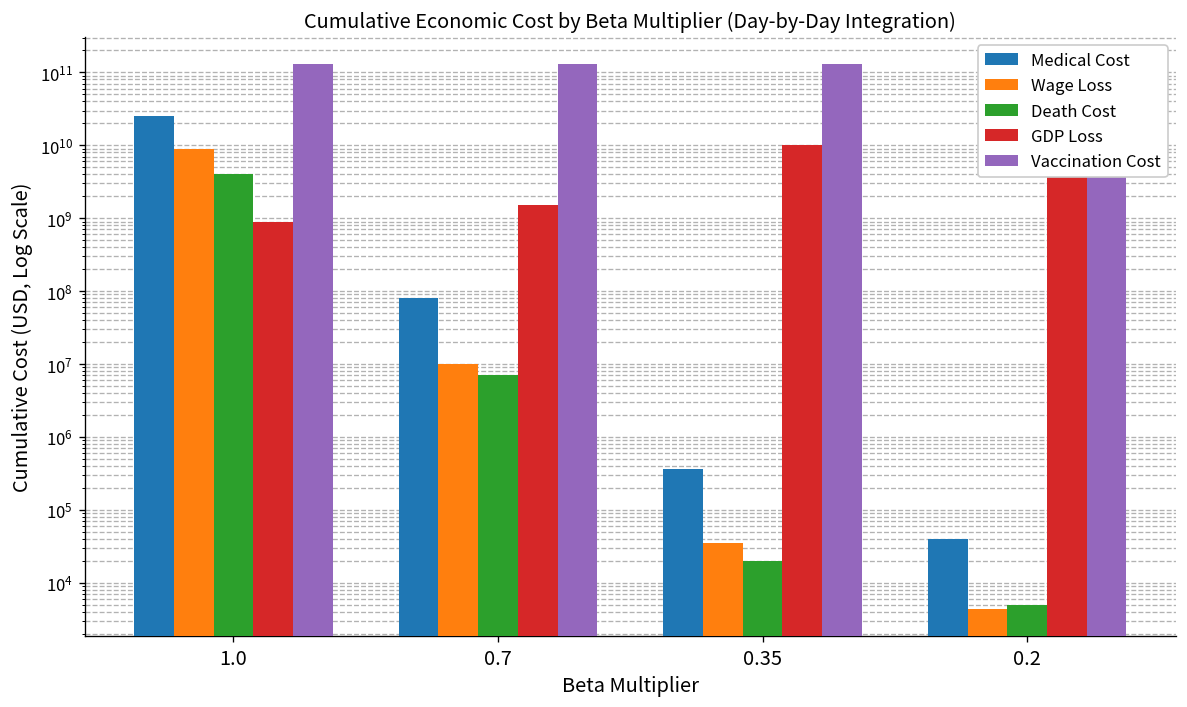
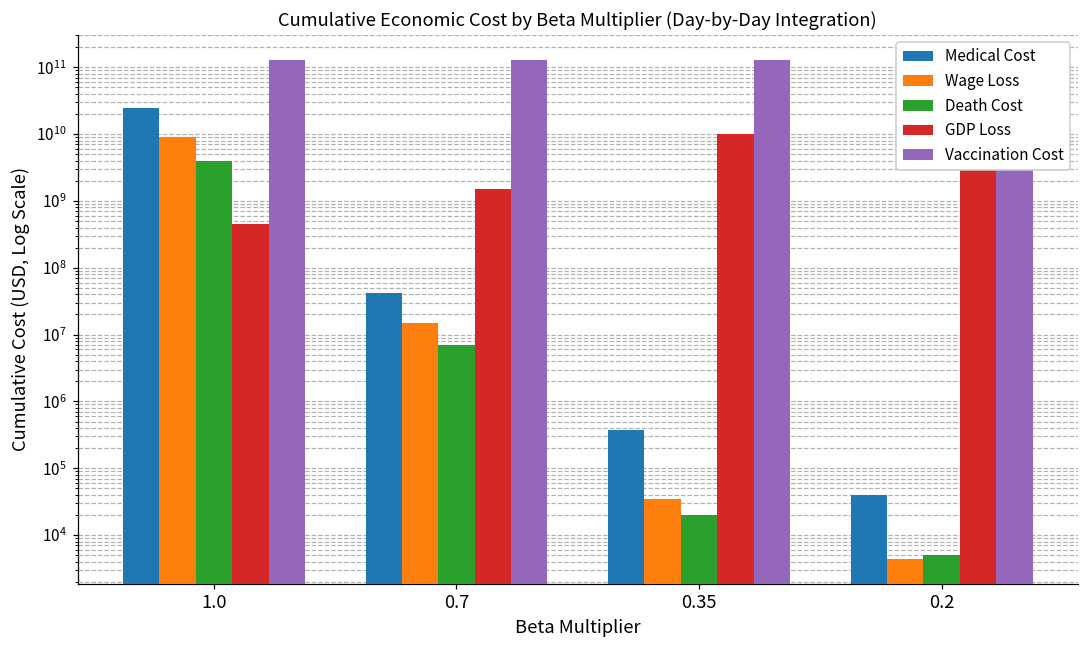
GDP Loss, 1.0: 900000000 -> 500000000
Medical Cost, 0.7: 80000000 -> 40000000
Wage Loss, 0.7: 10000000 -> 15000000
